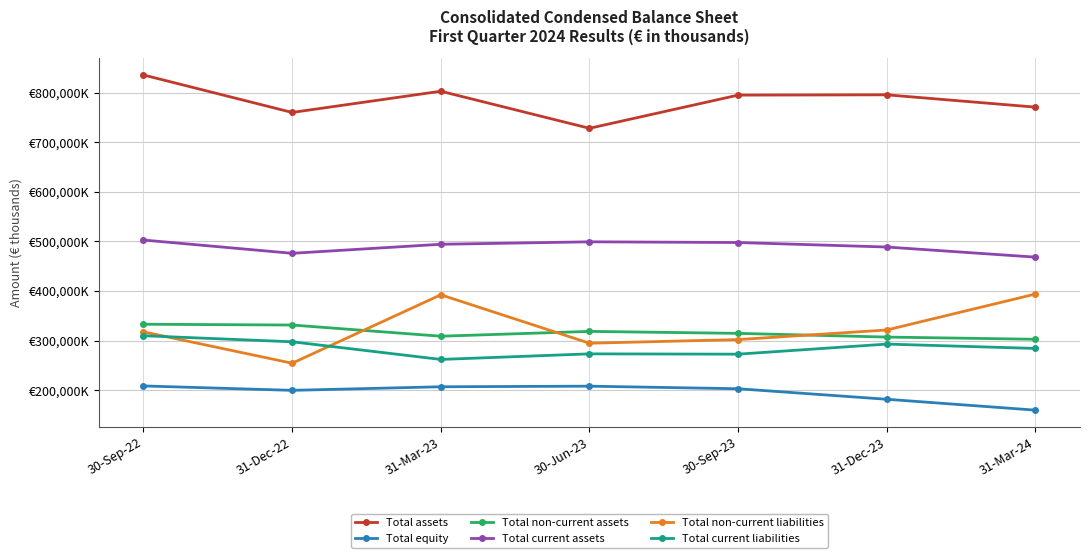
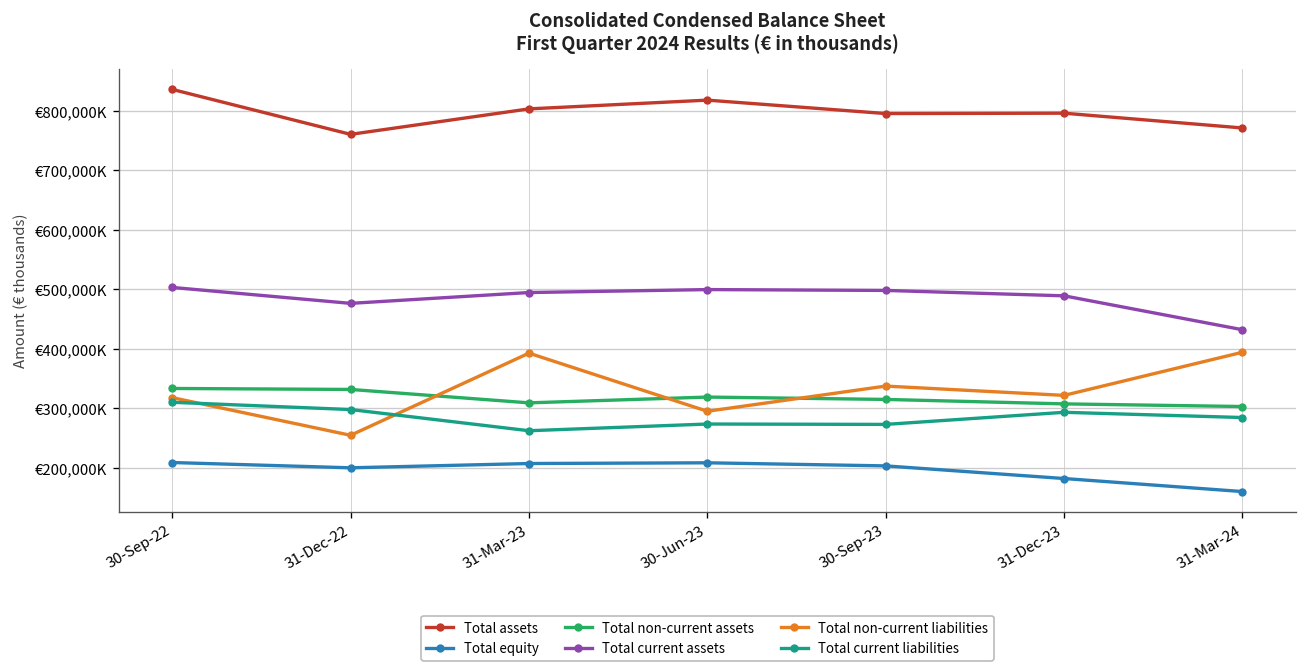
Total assets, 30-Jun-23: €730,000,000 -> €820,000,000
Total non-current liabilities, 30-Sep-23: €300,000,000 -> €340,000,000
Total current assets, 31-Mar-24: €470,000,000 -> €430,000,000
